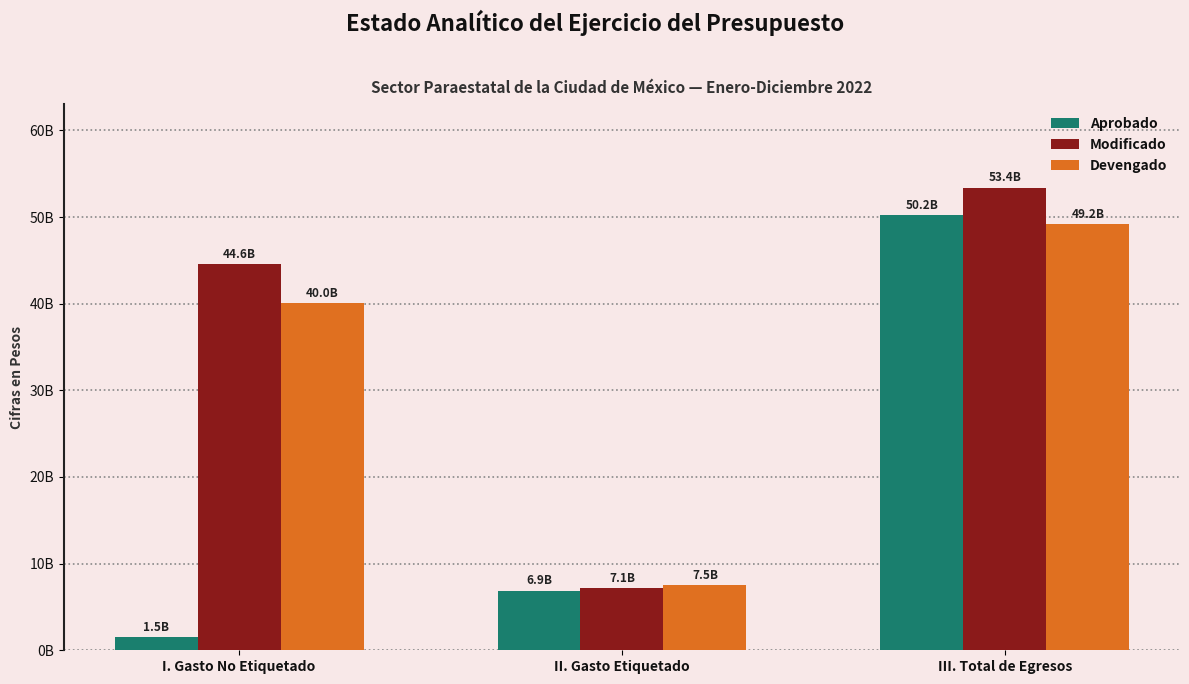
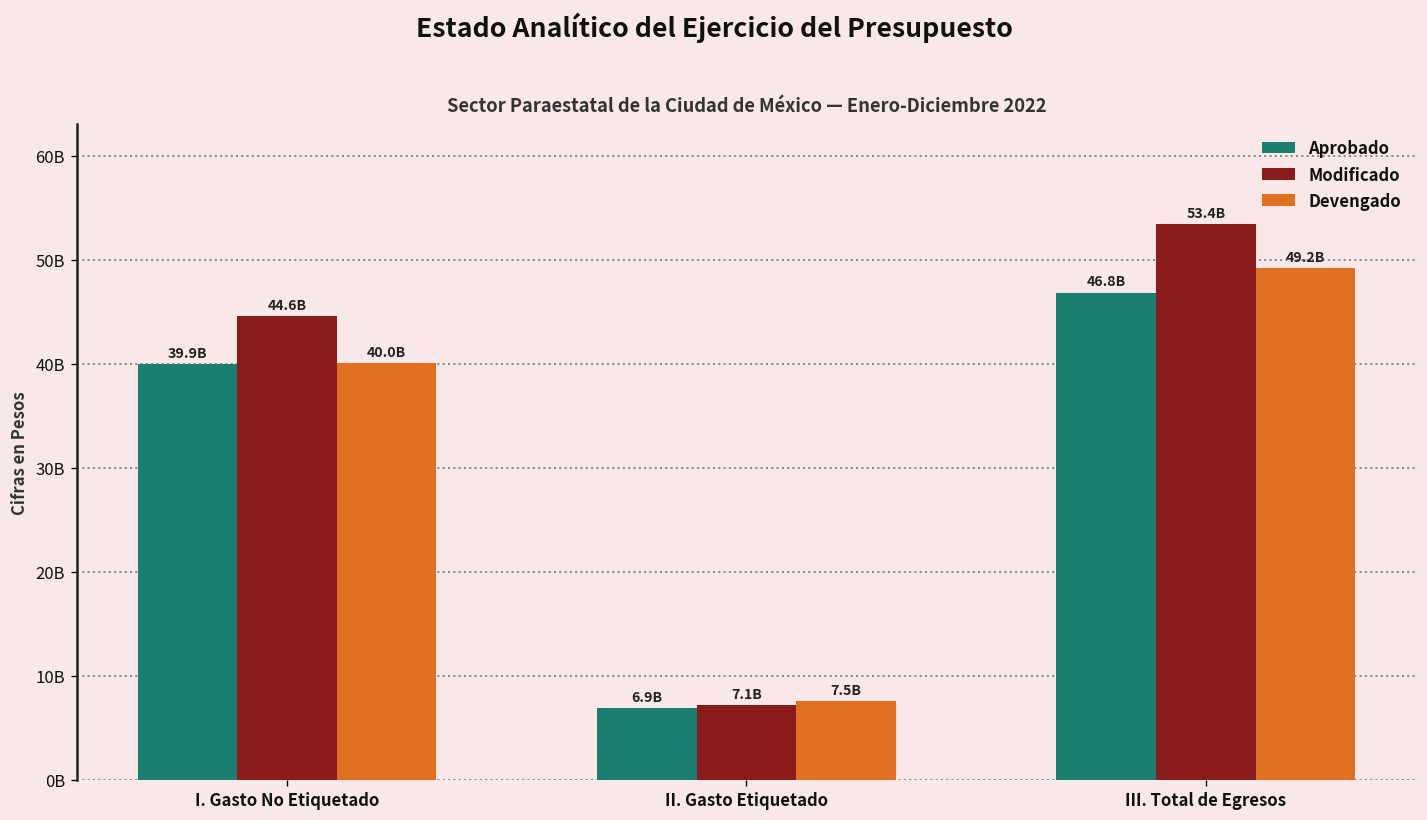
Aprobado, I. Gasto No Etiquetado: 1.5B -> 39.9B
Aprobado, III. Total de Egresos: 50.2B -> 46.8B
